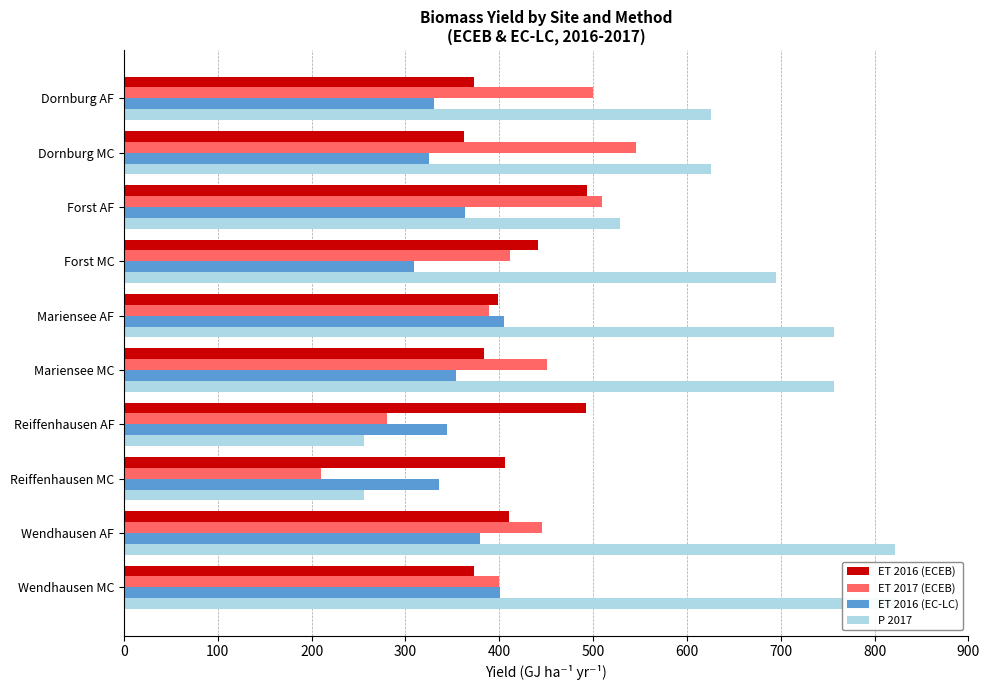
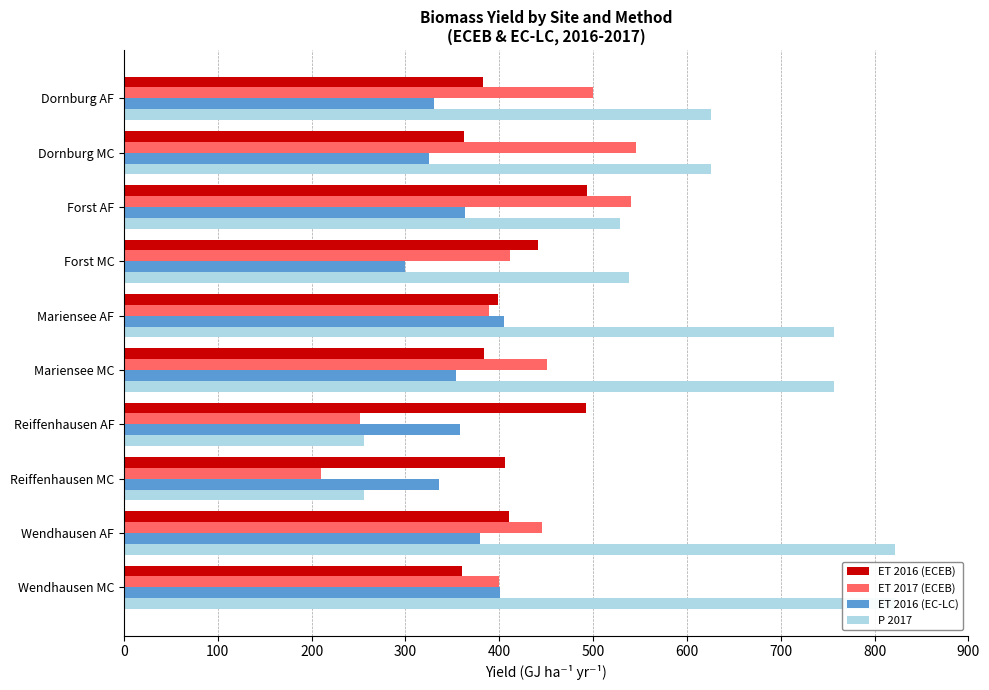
ET 2016 (ECEB), Dornburg AF: 370 -> 380
ET 2017 (ECEB), Forst AF: 510 -> 540
ET 2016 (EC-LC), Forst MC: 310 -> 300
P 2017, Forst MC: 700 -> 540
ET 2017 (ECEB), Reiffenhausen AF: 280 -> 250
ET 2016 (EC-LC), Reiffenhausen AF: 340 -> 360
ET 2016 (ECEB), Wendhausen MC: 370 -> 360
